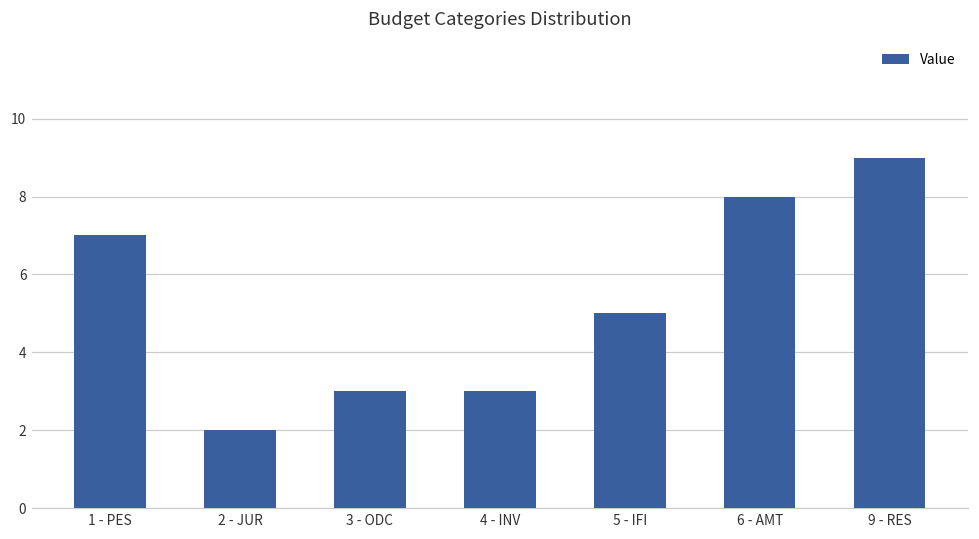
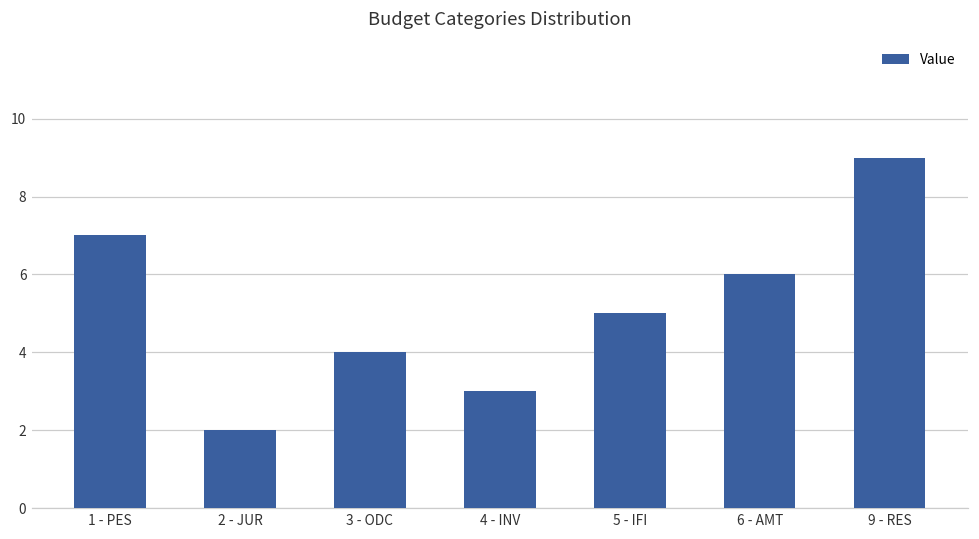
3 - ODC: 3 -> 4
6 - AMT: 8 -> 6
